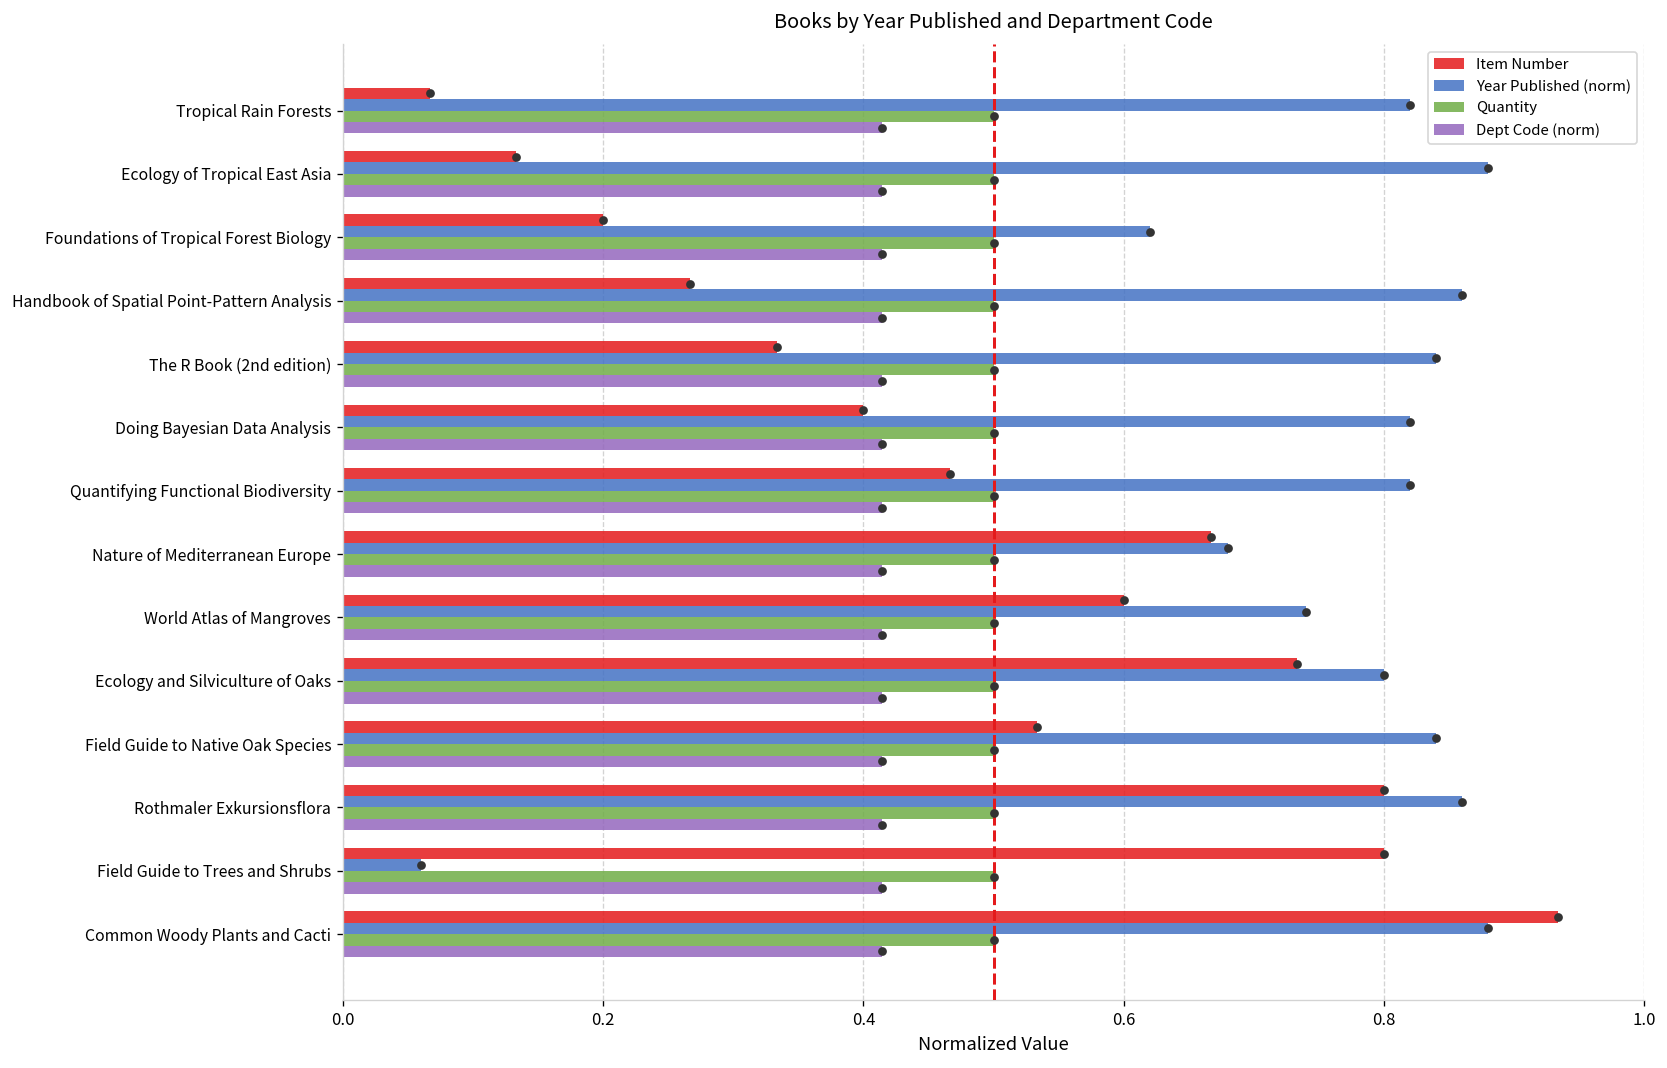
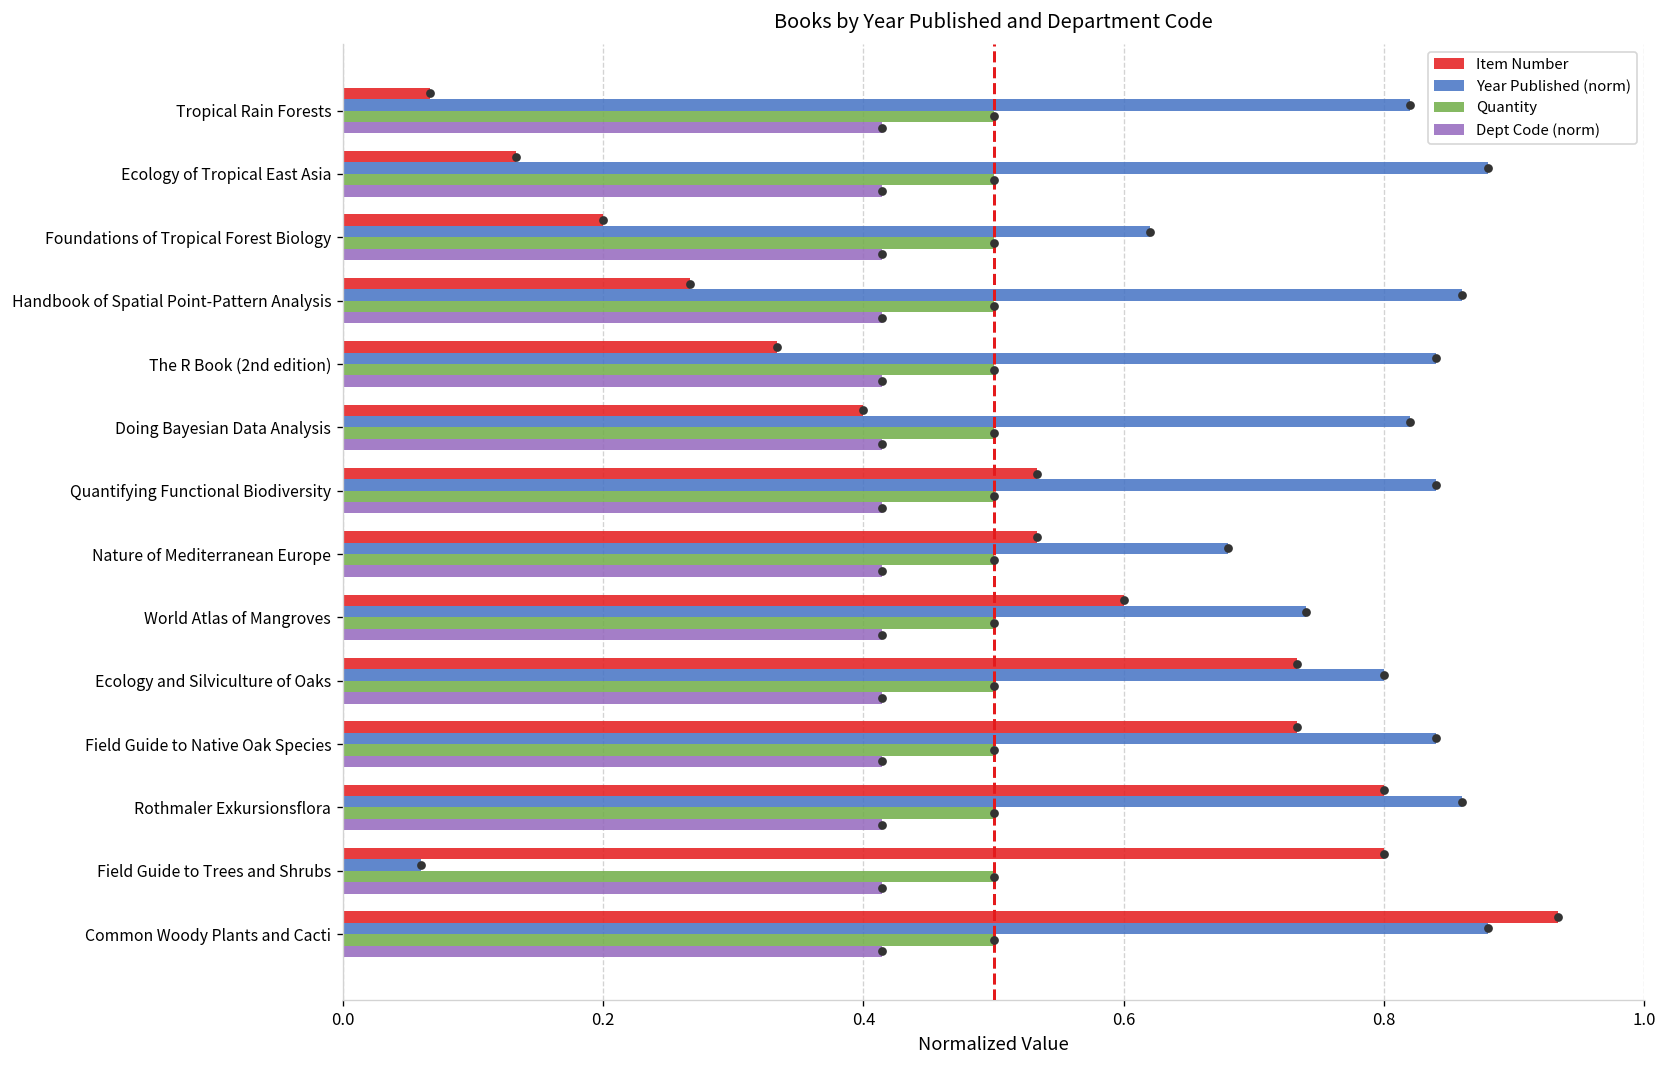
Item Number, Quantifying Functional Biodiversity: 0.467 -> 0.533
Year Published (norm), Quantifying Functional Biodiversity: 0.820 -> 0.840
Item Number, Nature of Mediterranean Europe: 0.667 -> 0.533
Item Number, Field Guide to Native Oak Species: 0.533 -> 0.733
